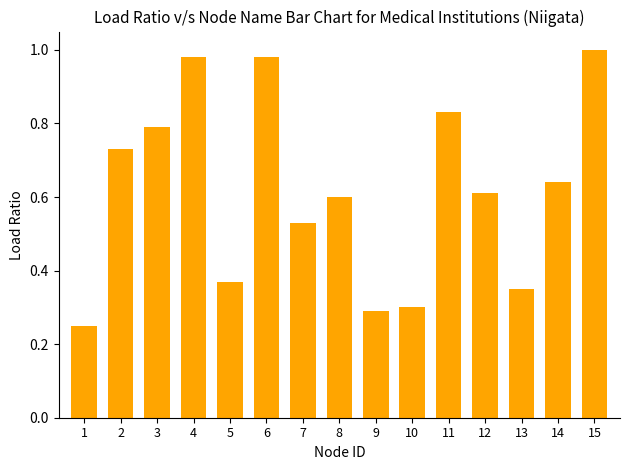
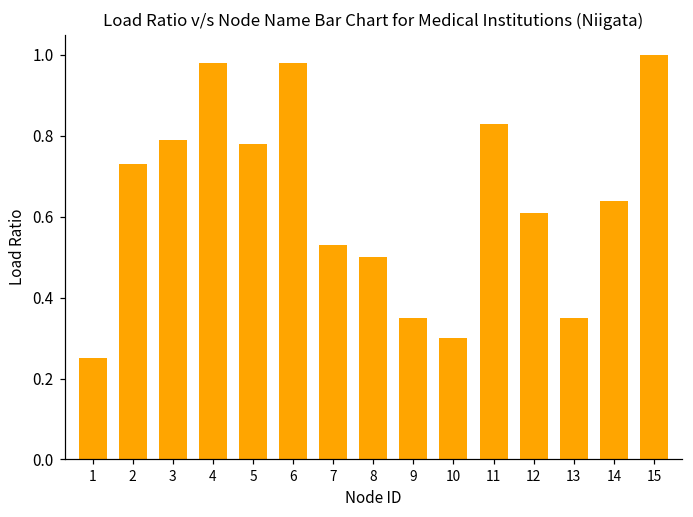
5: 0.37 -> 0.78
8: 0.6 -> 0.5
9: 0.29 -> 0.35
